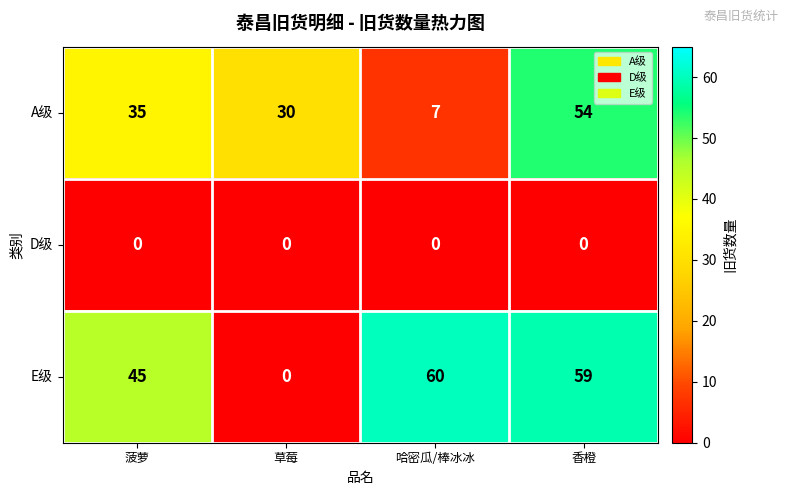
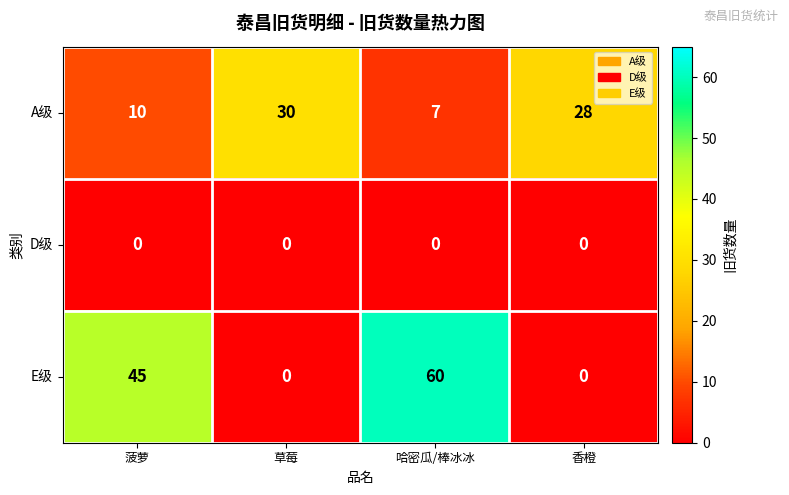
A级, 菠萝: 35 -> 10
A级, 香橙: 54 -> 28
E级, 香橙: 59 -> 0
